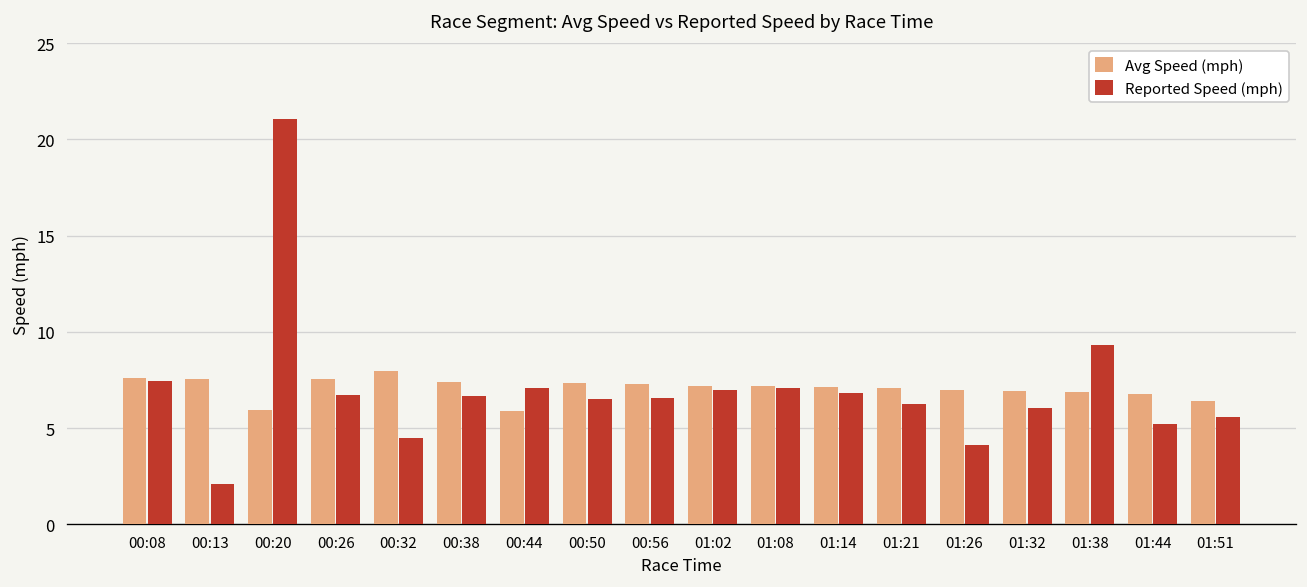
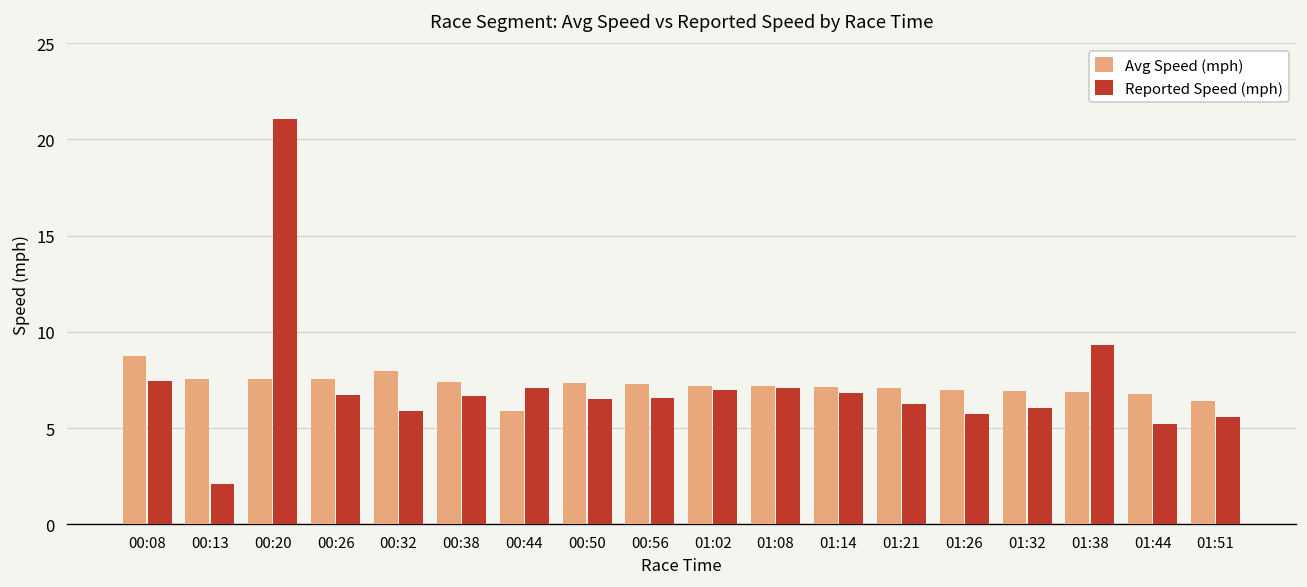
Avg Speed (mph), 00:08: 7.6 -> 8.8
Avg Speed (mph), 00:20: 5.9 -> 7.5
Reported Speed (mph), 00:32: 4.5 -> 5.9
Reported Speed (mph), 01:26: 4.1 -> 5.8
